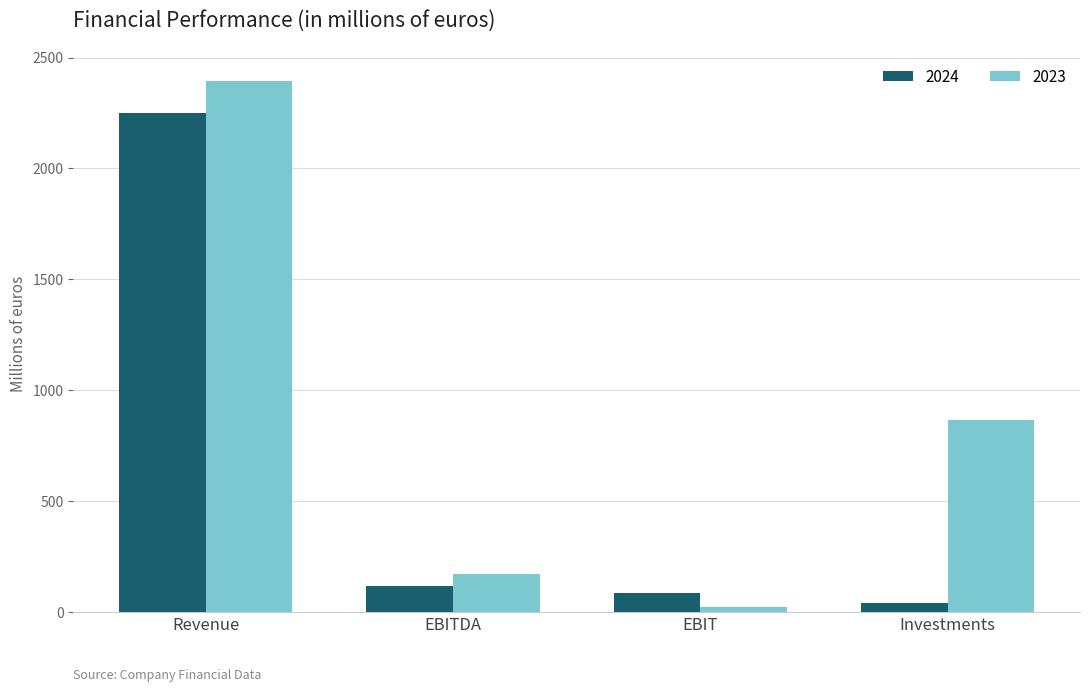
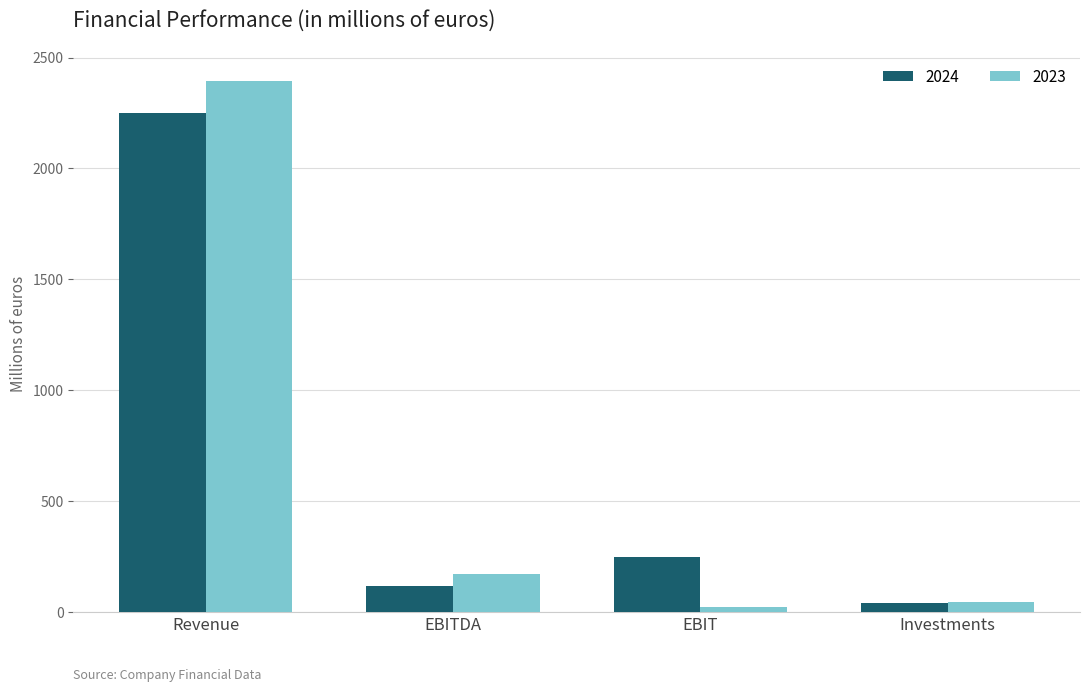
2024, EBIT: 90 -> 250
2023, Investments: 870 -> 50
